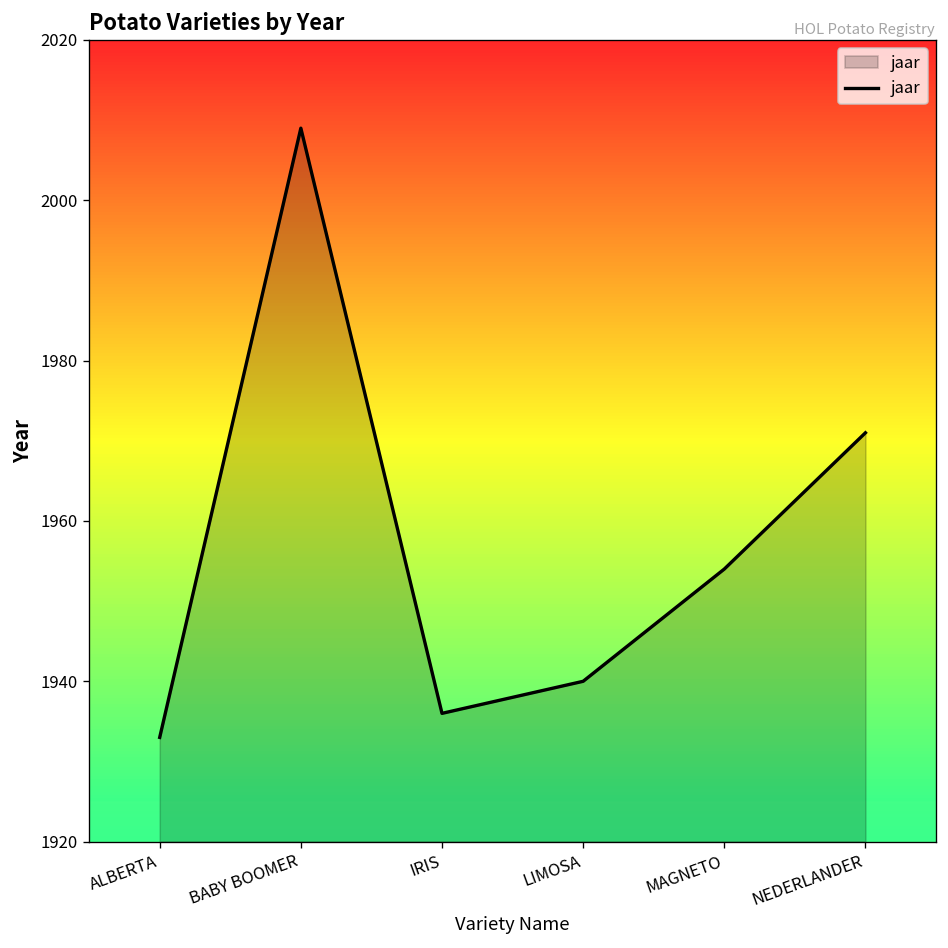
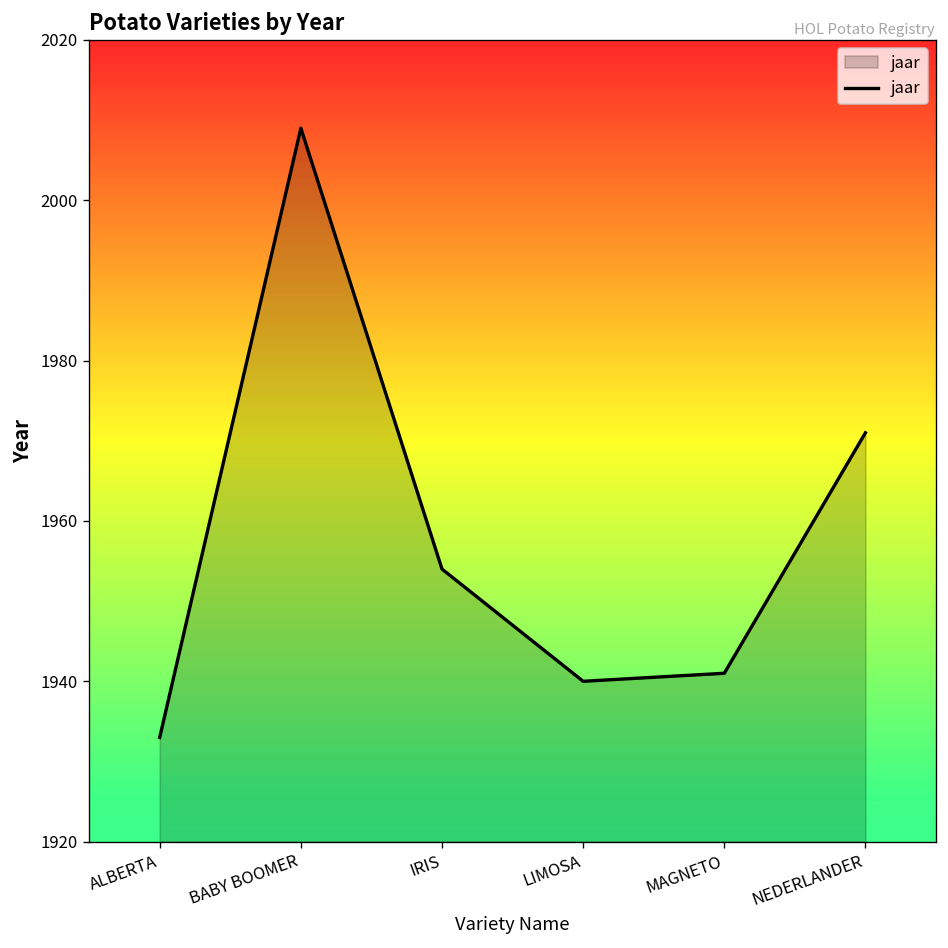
IRIS: 1936 -> 1954
MAGNETO: 1954 -> 1941
